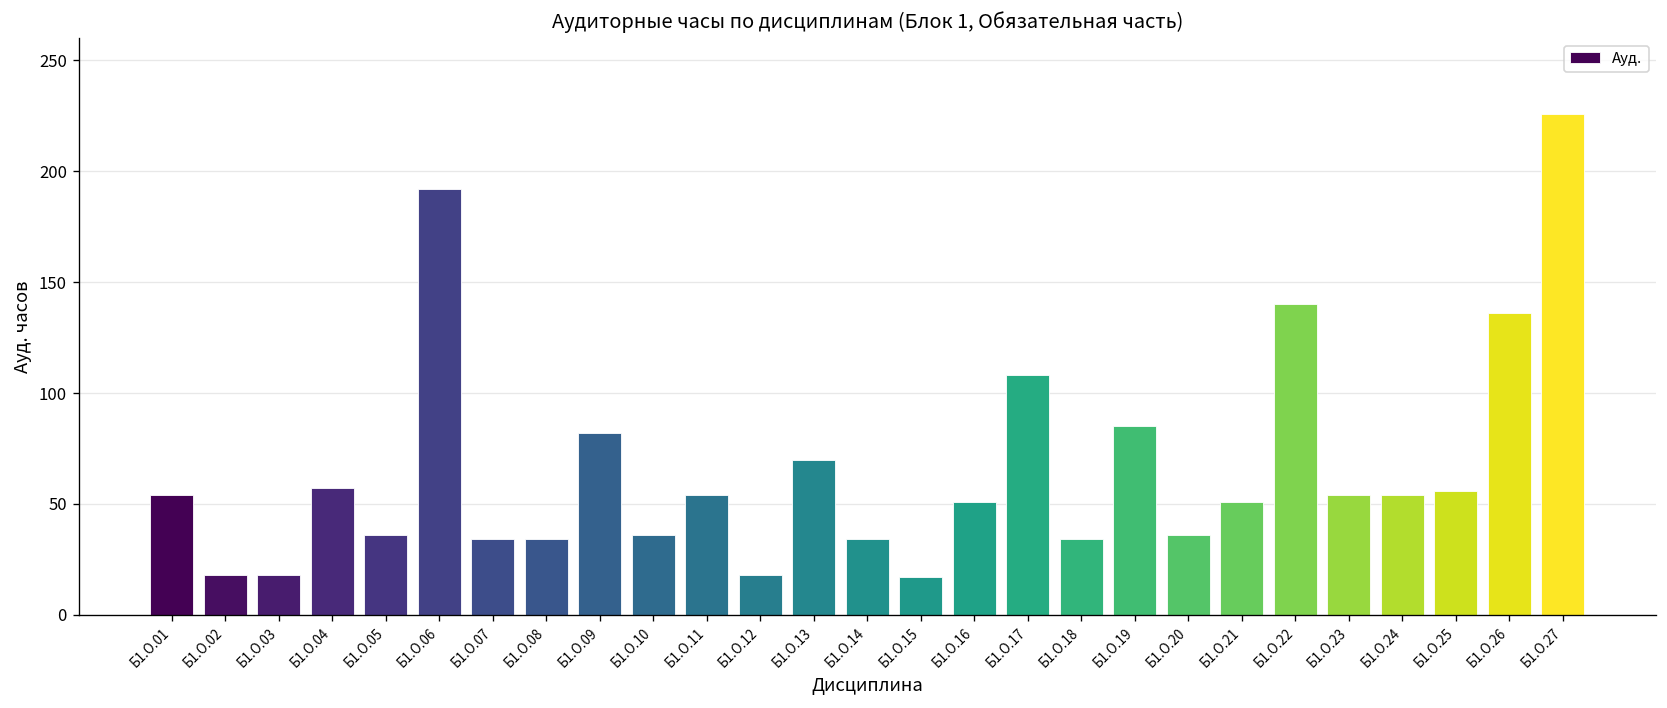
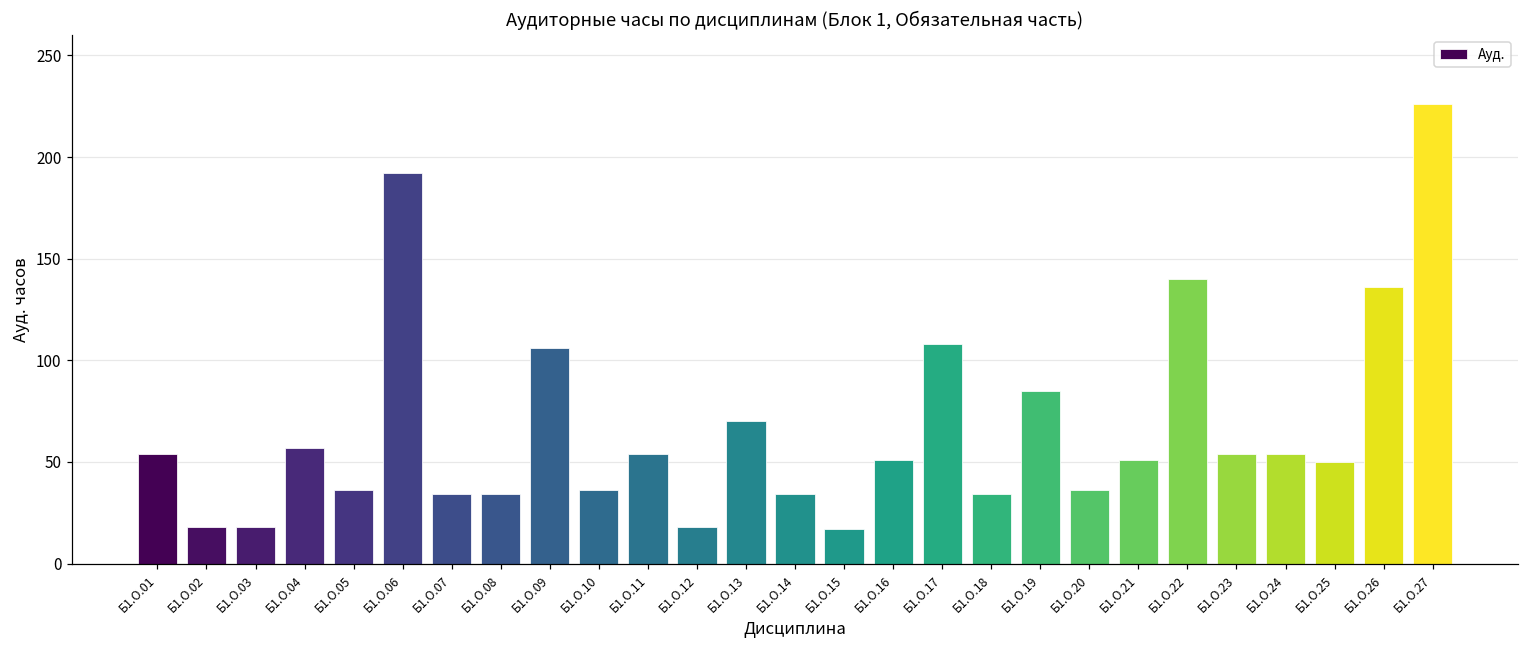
Б1.О.09: 82 -> 106
Б1.О.25: 56 -> 50
